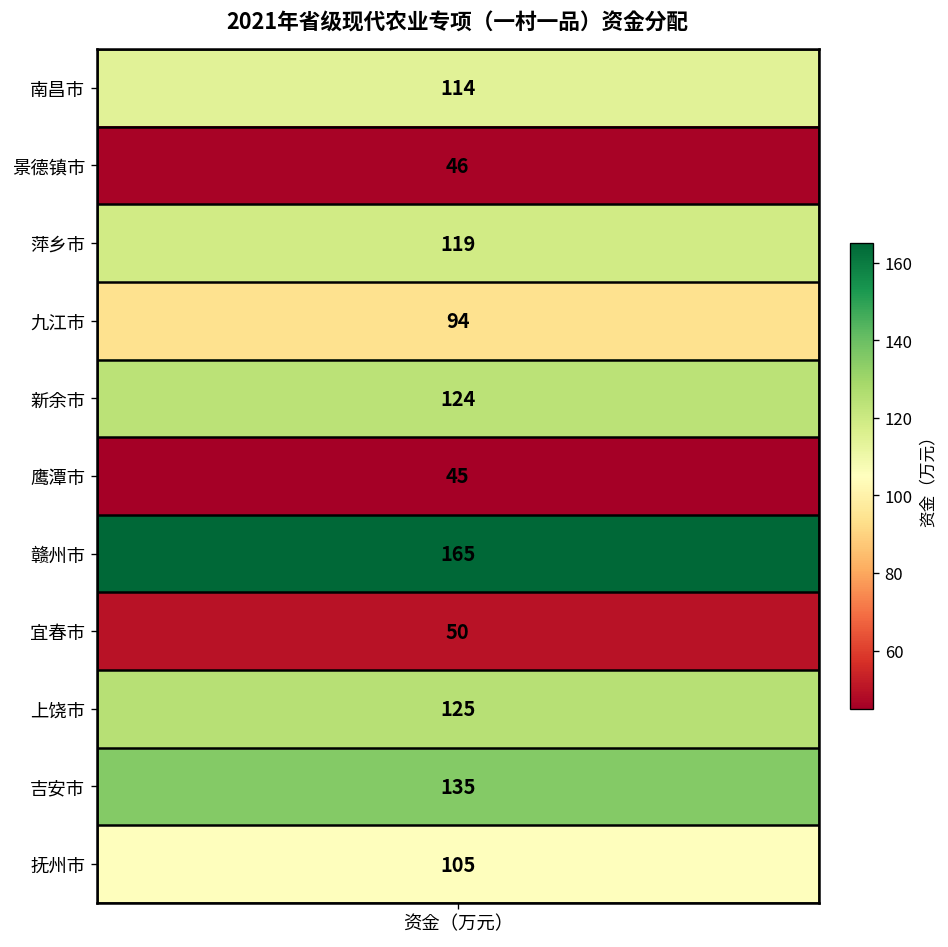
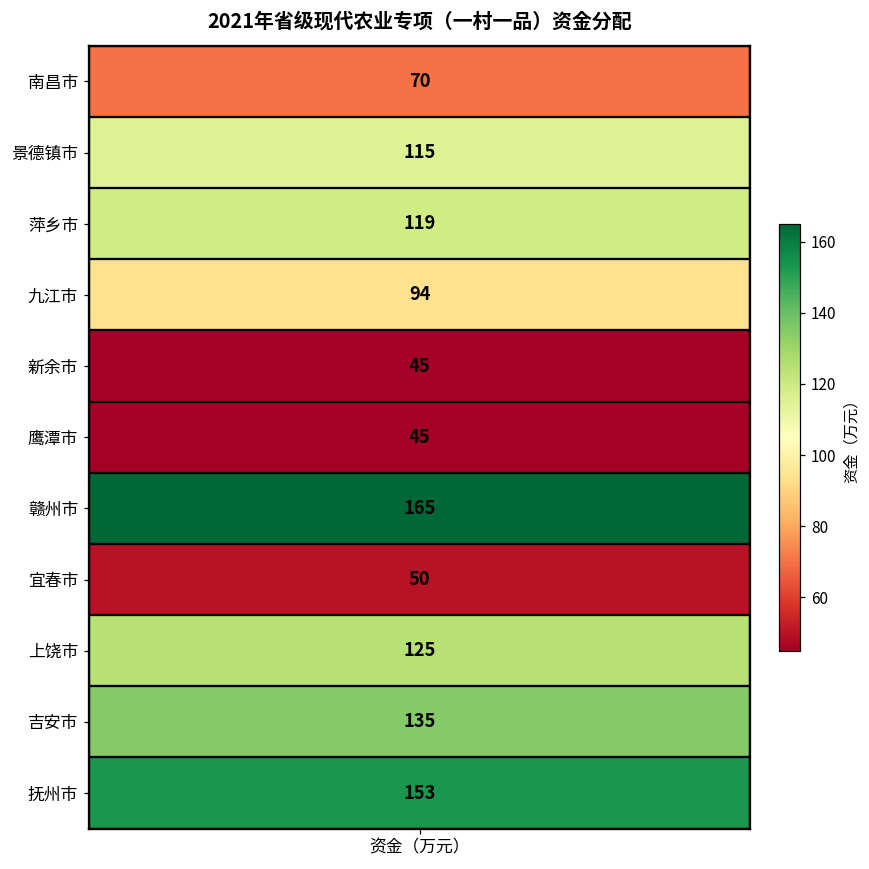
南昌市, 资金（万元）: 114 -> 70
景德镇市, 资金（万元）: 46 -> 115
新余市, 资金（万元）: 124 -> 45
抚州市, 资金（万元）: 105 -> 153
